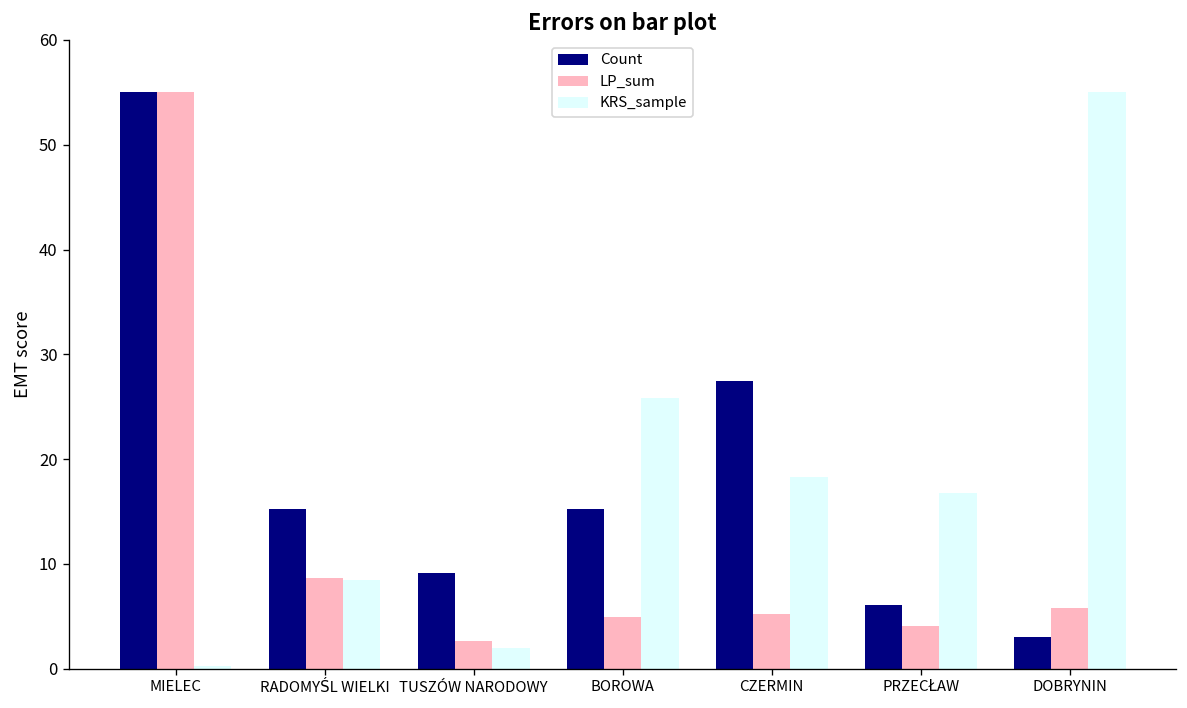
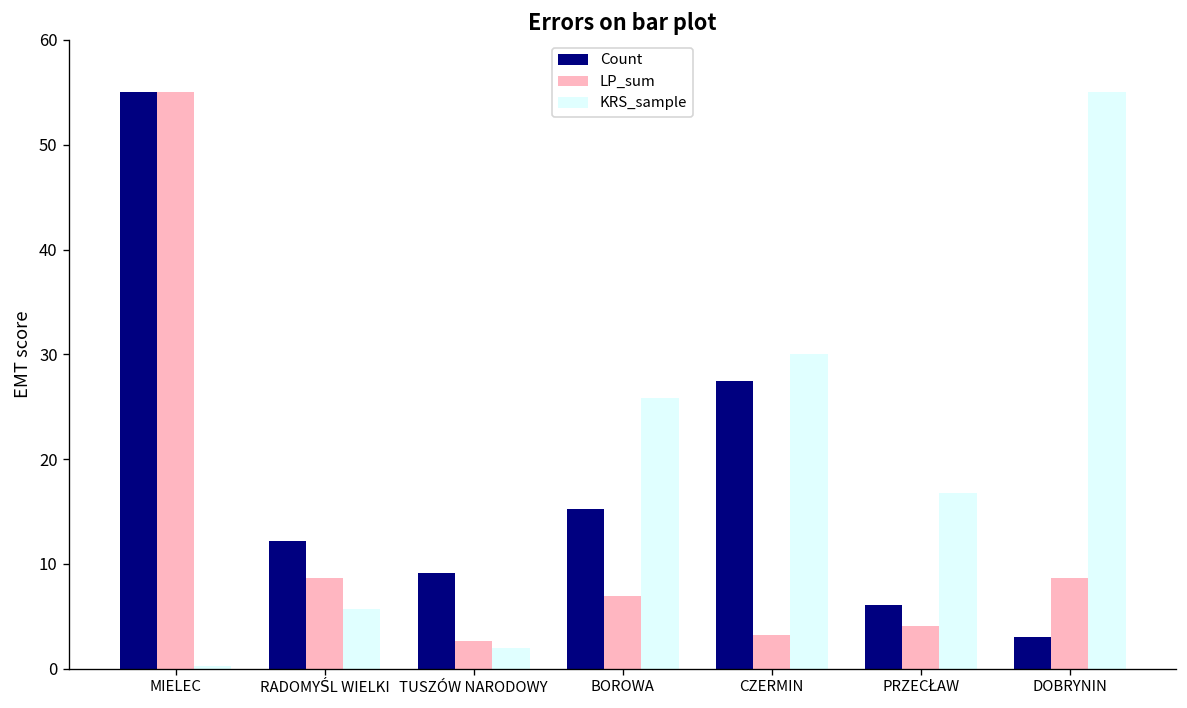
Count, RADOMYŚL WIELKI: 15 -> 12
KRS_sample, RADOMYŚL WIELKI: 8 -> 6
LP_sum, BOROWA: 5 -> 7
LP_sum, CZERMIN: 5 -> 3
KRS_sample, CZERMIN: 18 -> 30
LP_sum, DOBRYNIN: 6 -> 9
